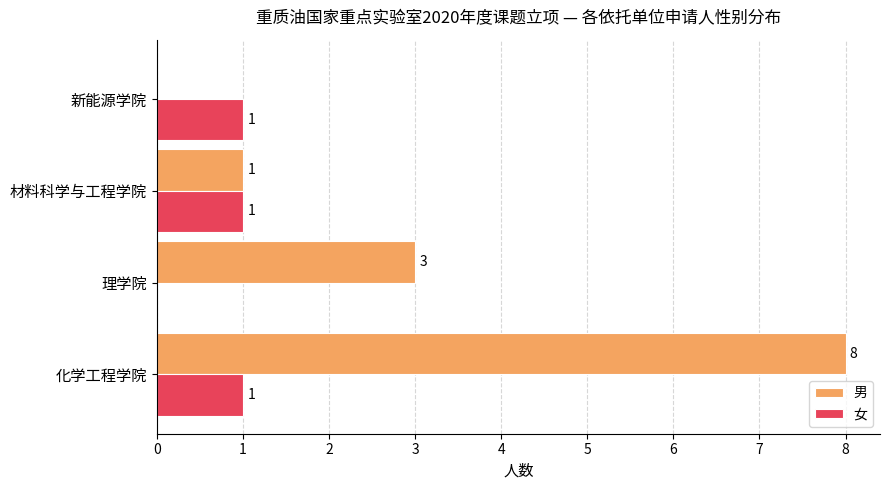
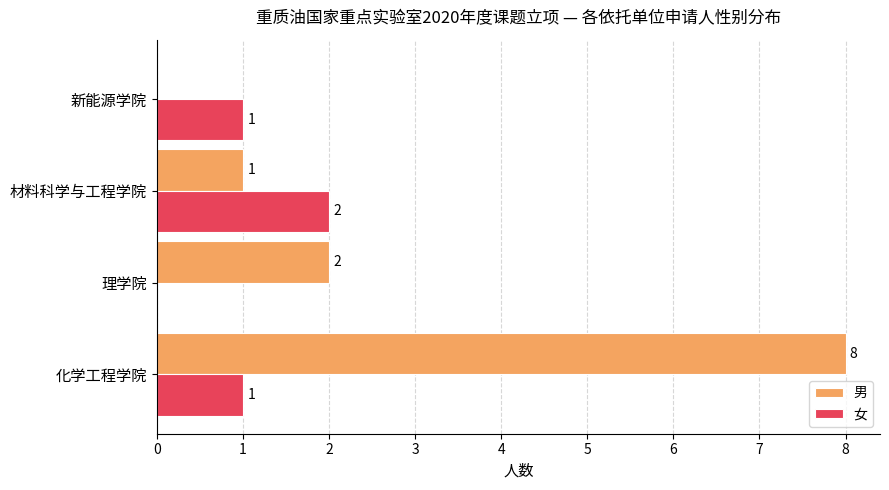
女, 材料科学与工程学院: 1 -> 2
男, 理学院: 3 -> 2
